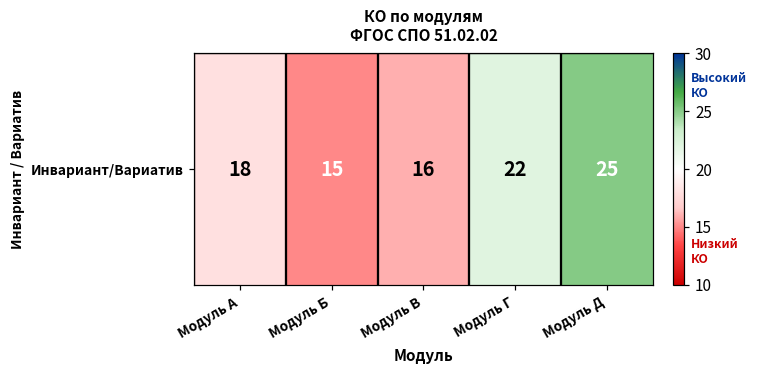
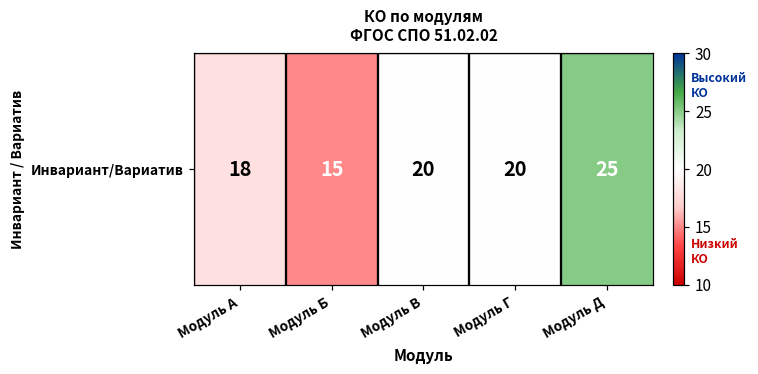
Инвариант/Вариатив, Модуль В: 16 -> 20
Инвариант/Вариатив, Модуль Г: 22 -> 20
